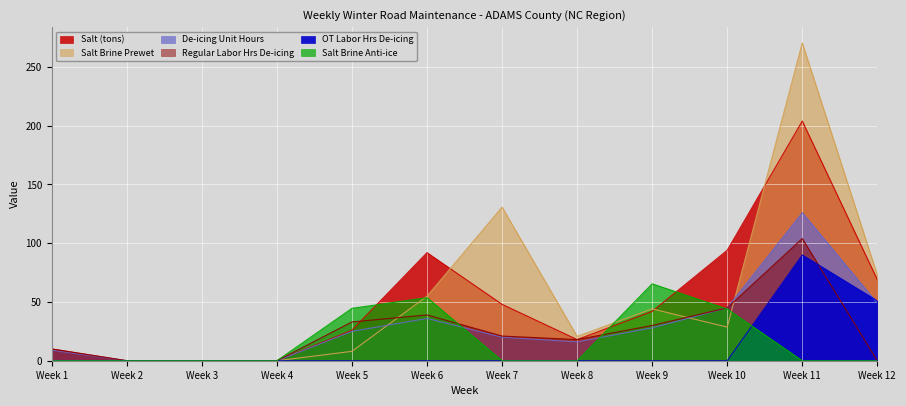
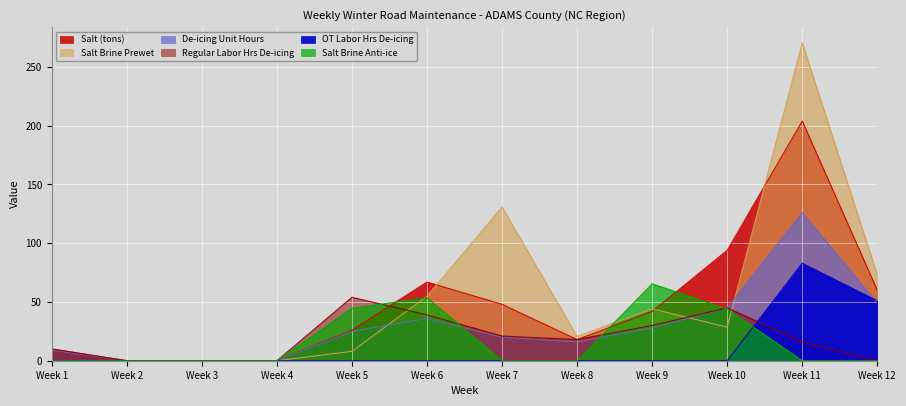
Regular Labor Hrs De-icing, Week 5: 33 -> 54
Salt (tons), Week 6: 92 -> 67
Regular Labor Hrs De-icing, Week 11: 104 -> 16
OT Labor Hrs De-icing, Week 11: 90 -> 83
Salt (tons), Week 12: 69 -> 60
